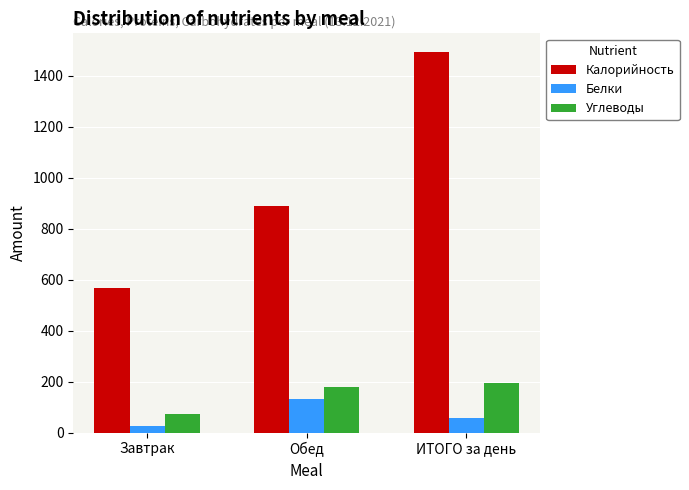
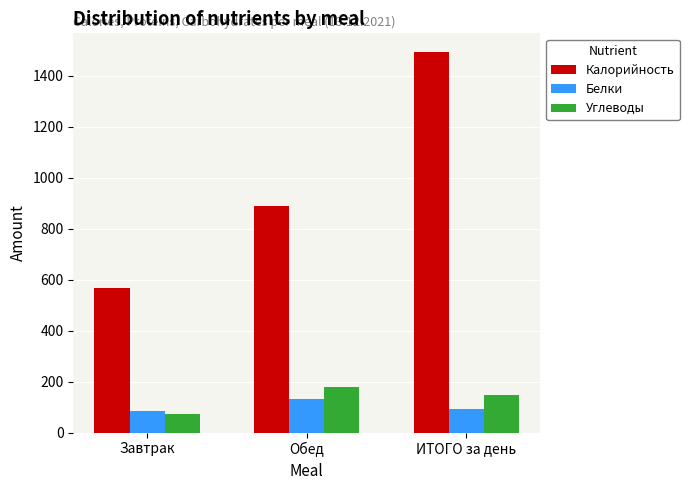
Белки, Завтрак: 20 -> 90
Белки, ИТОГО за день: 60 -> 90
Углеводы, ИТОГО за день: 190 -> 150
